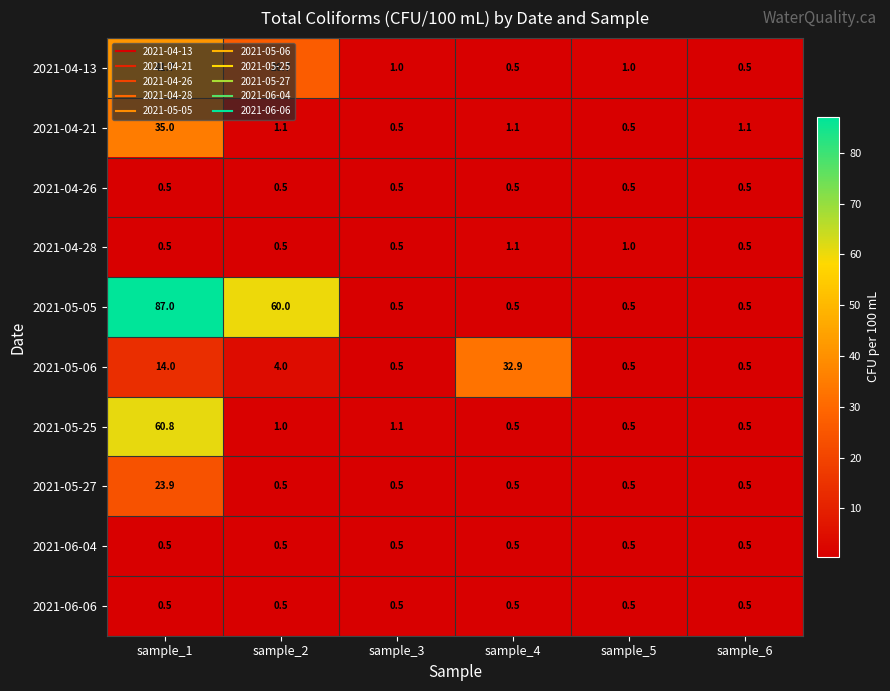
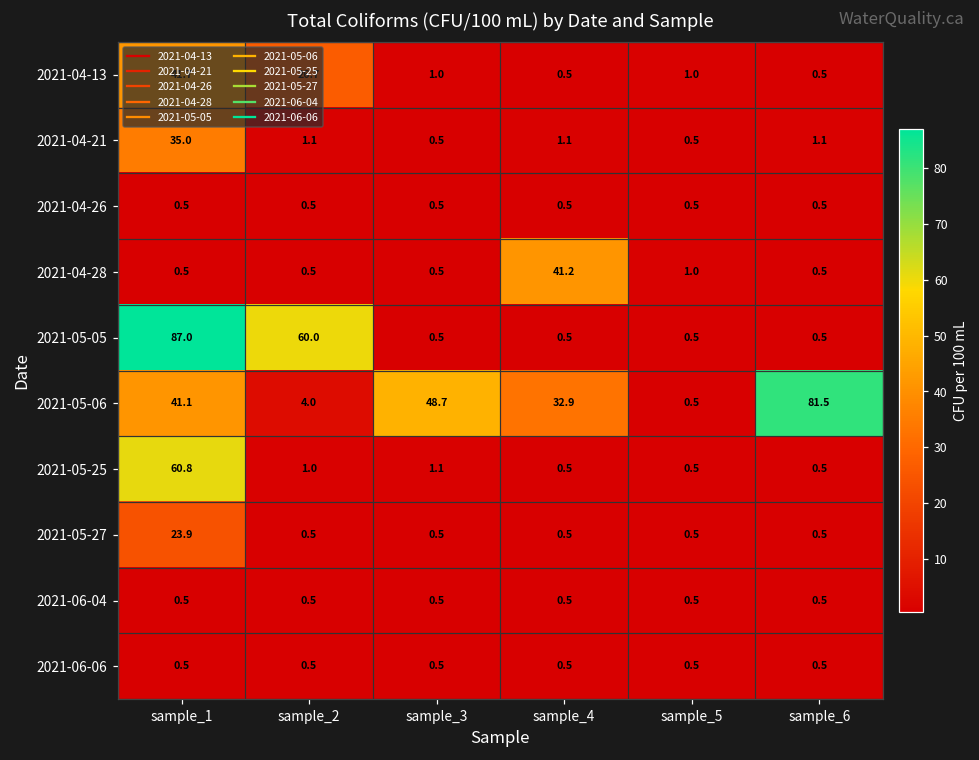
2021-04-28, sample_4: 1.1 -> 41.2
2021-05-06, sample_1: 14.0 -> 41.1
2021-05-06, sample_3: 0.5 -> 48.7
2021-05-06, sample_6: 0.5 -> 81.5
